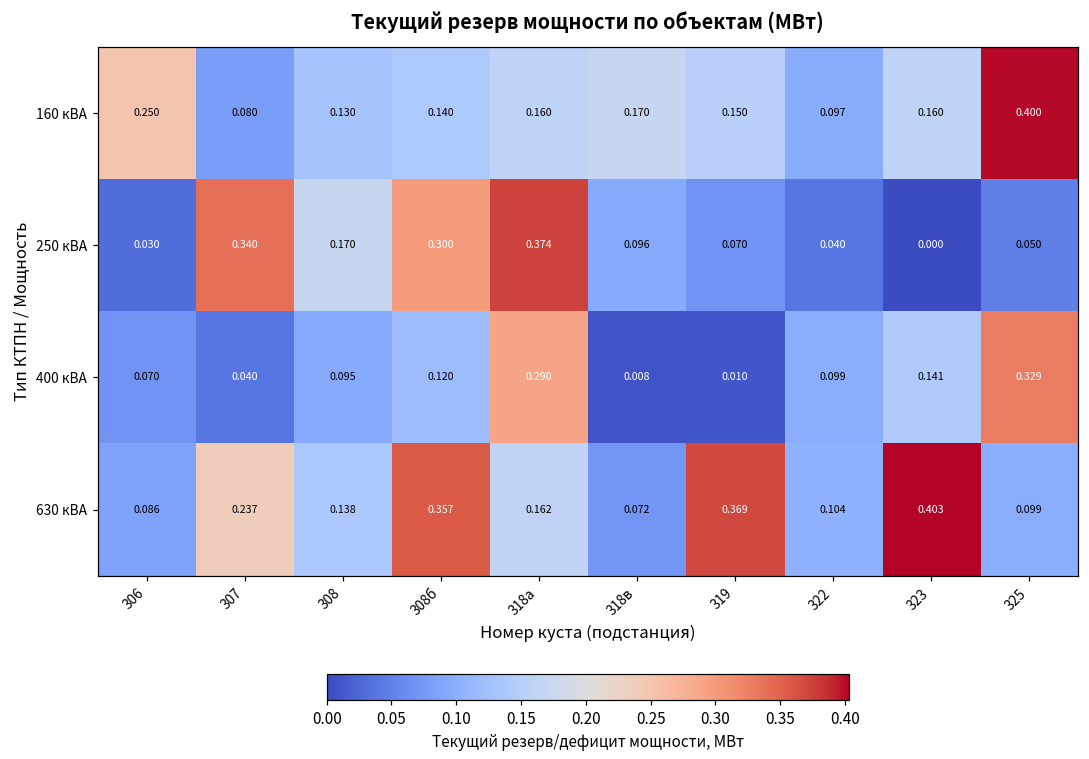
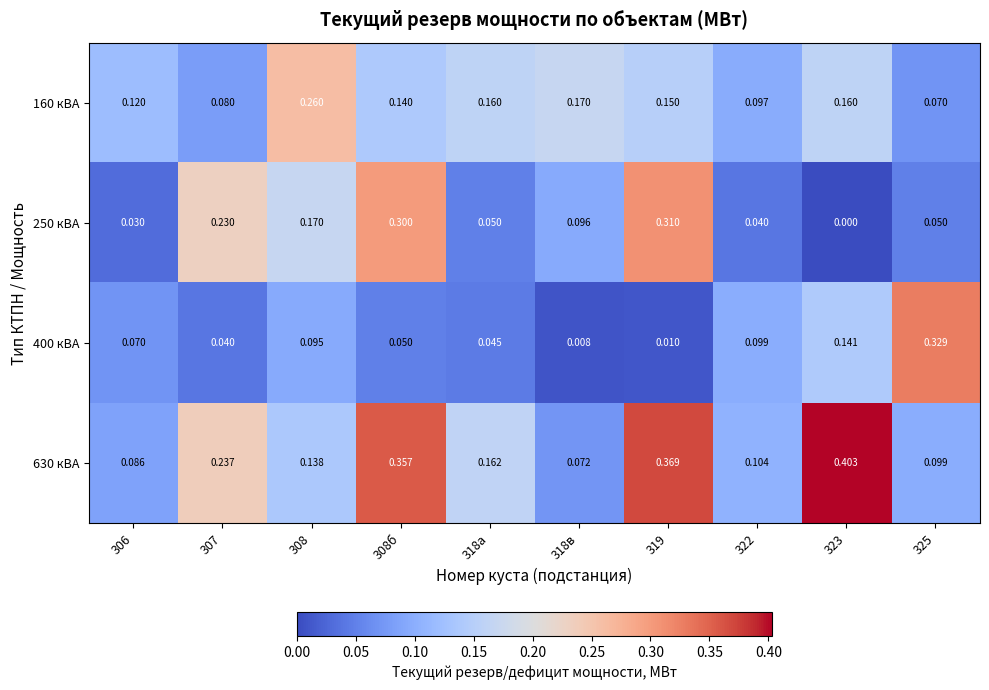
160 кВА, 306: 0.250 -> 0.120
160 кВА, 308: 0.130 -> 0.260
160 кВА, 325: 0.400 -> 0.070
250 кВА, 307: 0.340 -> 0.230
250 кВА, 318а: 0.374 -> 0.050
250 кВА, 319: 0.070 -> 0.310
400 кВА, 308б: 0.120 -> 0.050
400 кВА, 318а: 0.290 -> 0.045
